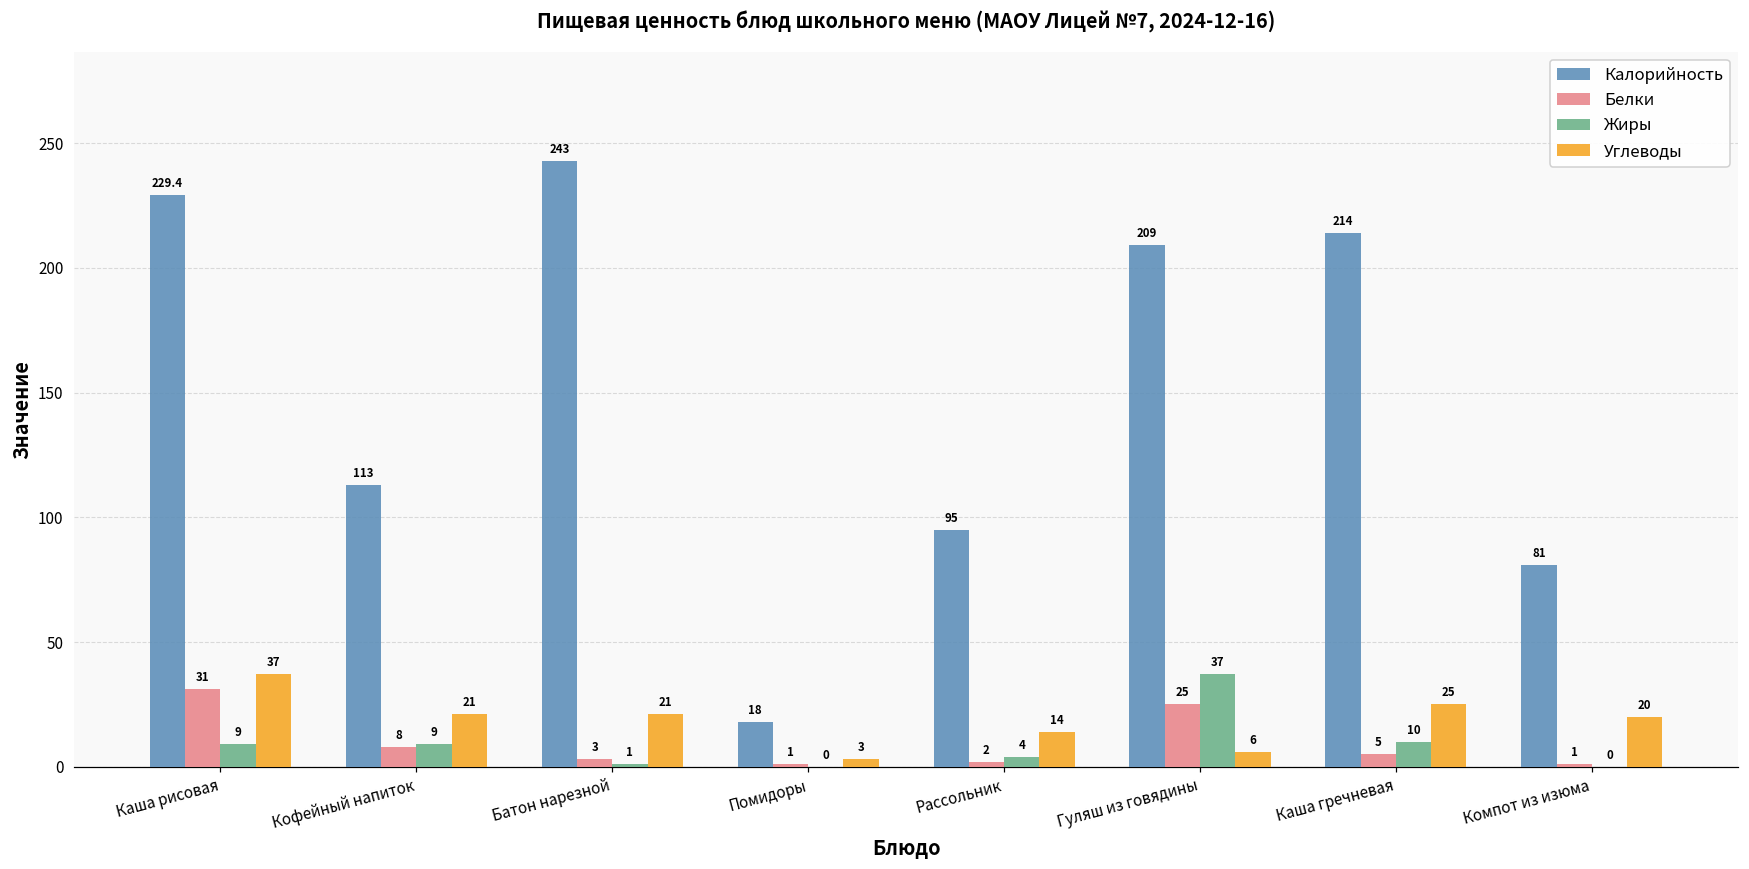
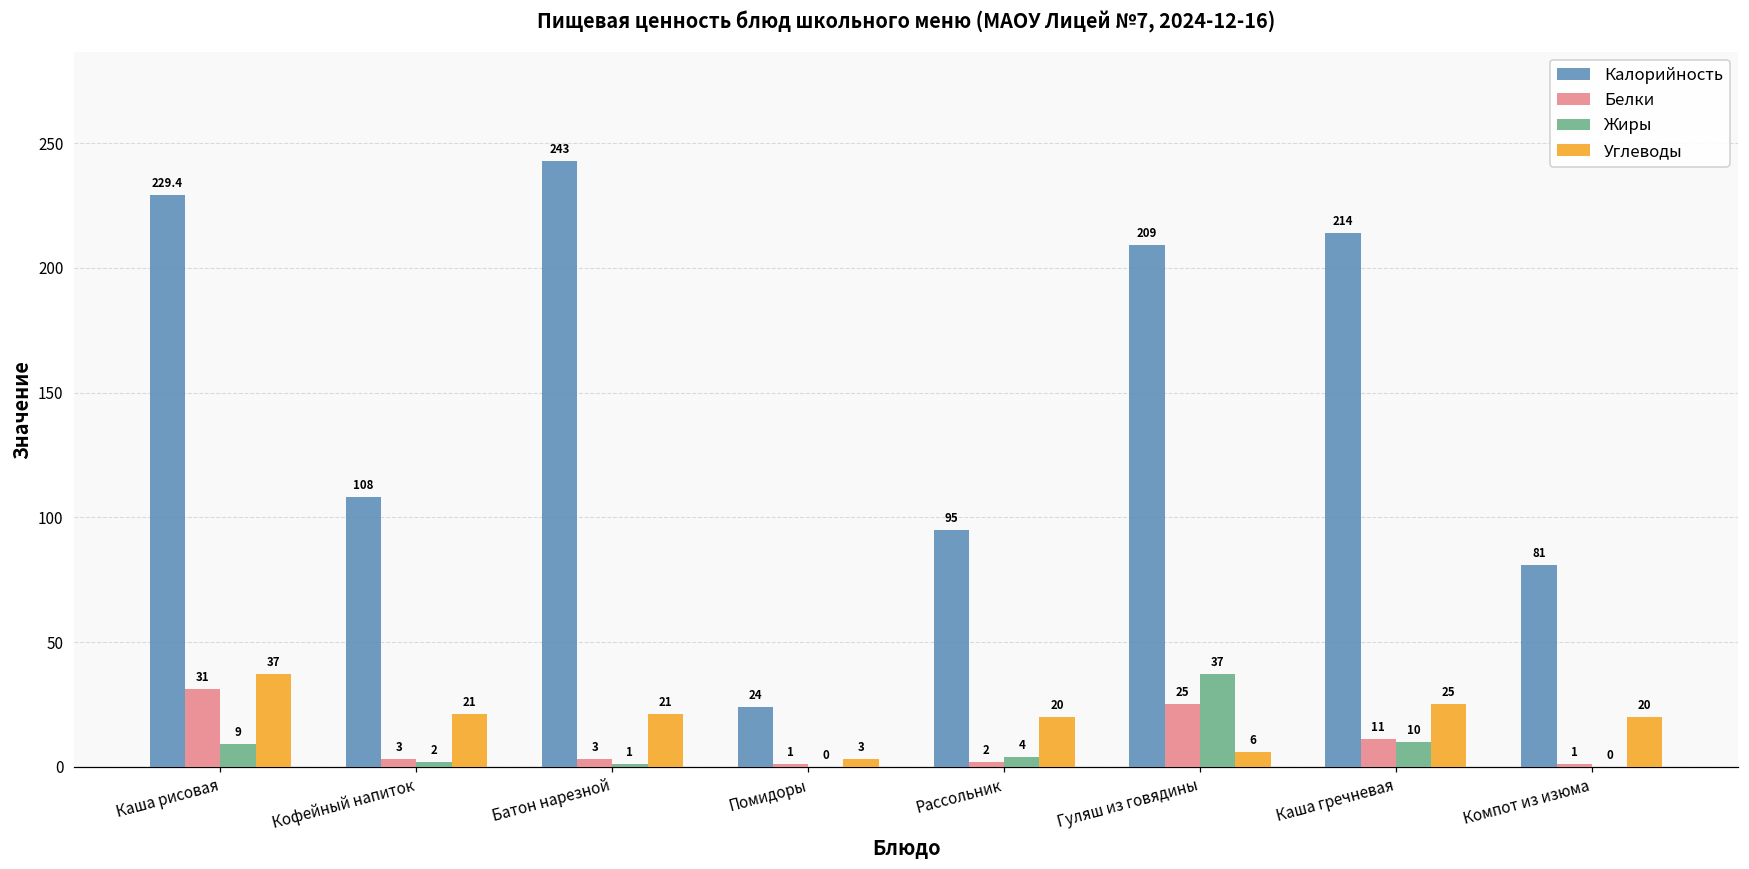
Калорийность, Кофейный напиток: 113 -> 108
Белки, Кофейный напиток: 8 -> 3
Жиры, Кофейный напиток: 9 -> 2
Калорийность, Помидоры: 18 -> 24
Углеводы, Рассольник: 14 -> 20
Белки, Каша гречневая: 5 -> 11
